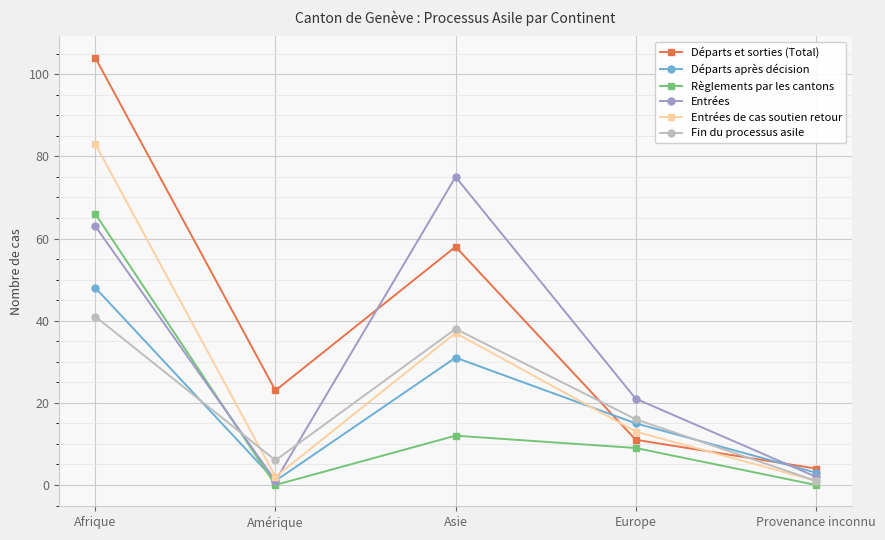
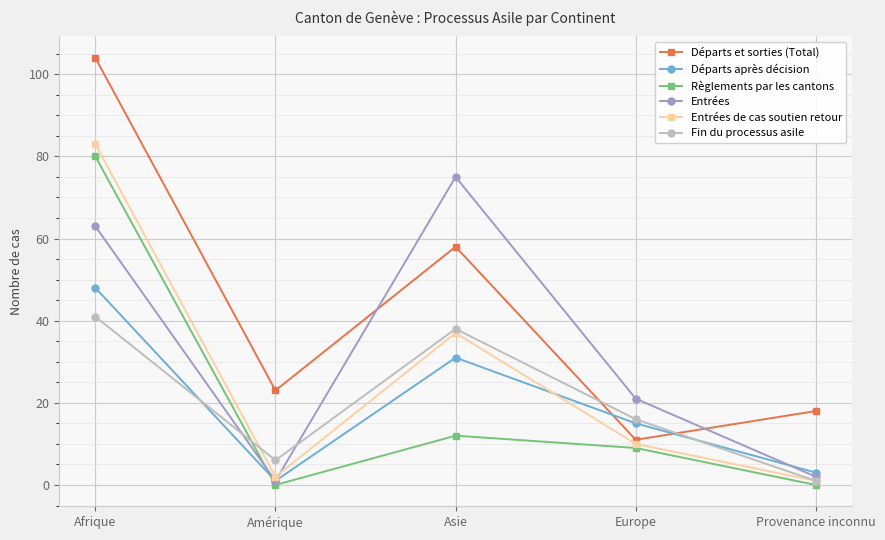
Règlements par les cantons, Afrique: 66 -> 80
Entrées de cas soutien retour, Europe: 13 -> 10
Départs et sorties (Total), Provenance inconnu: 4 -> 18
